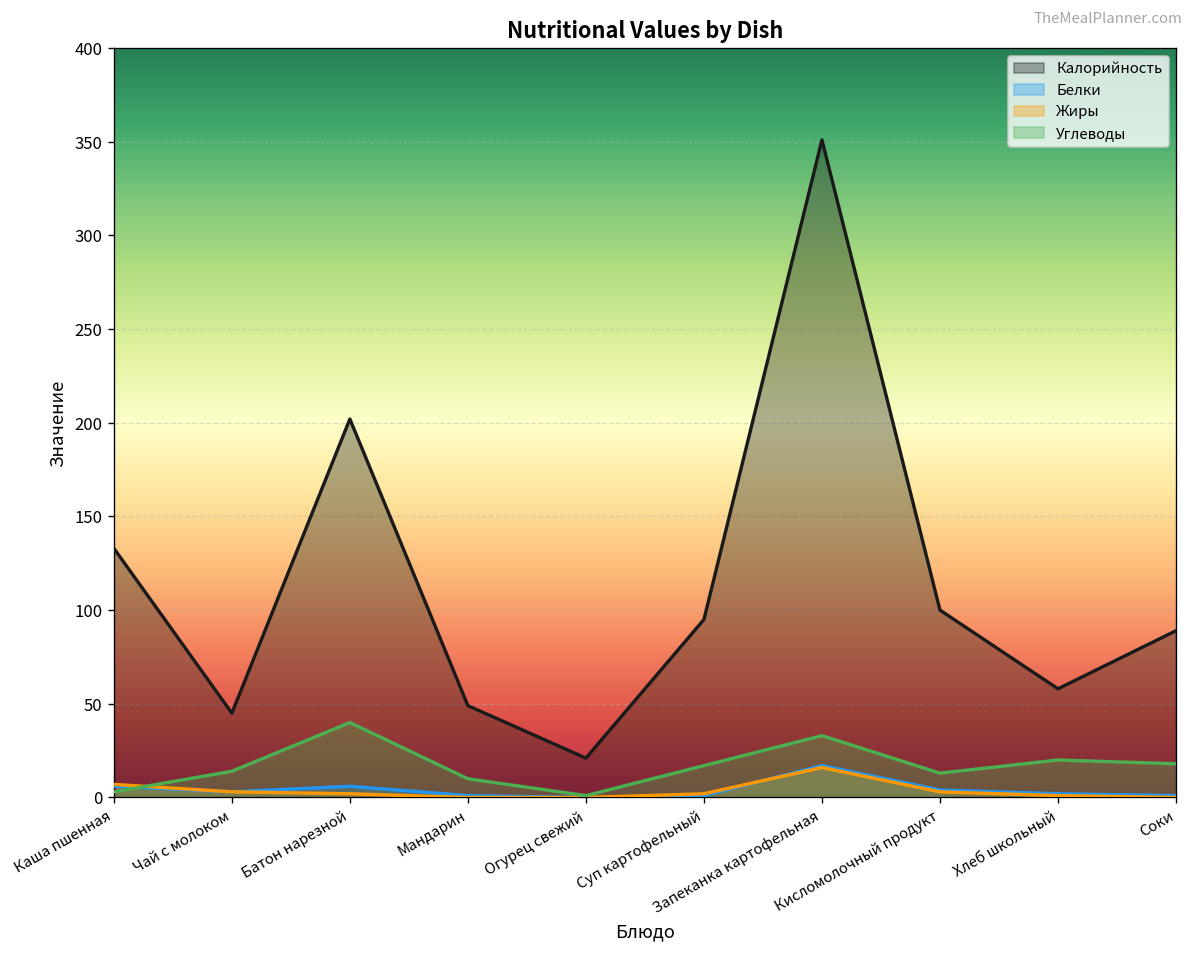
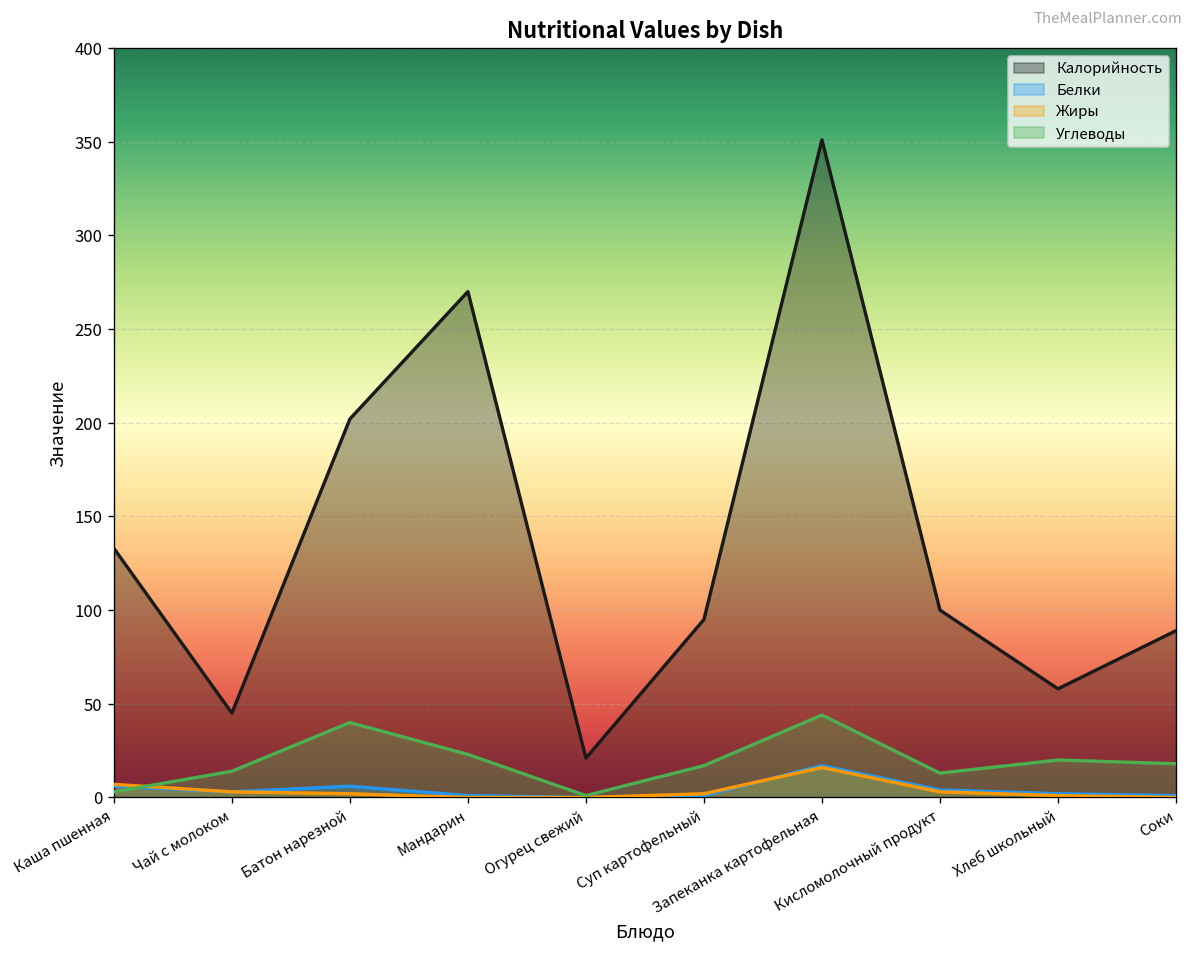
Калорийность, Мандарин: 49 -> 270
Углеводы, Мандарин: 10 -> 23
Углеводы, Запеканка картофельная: 33 -> 44
